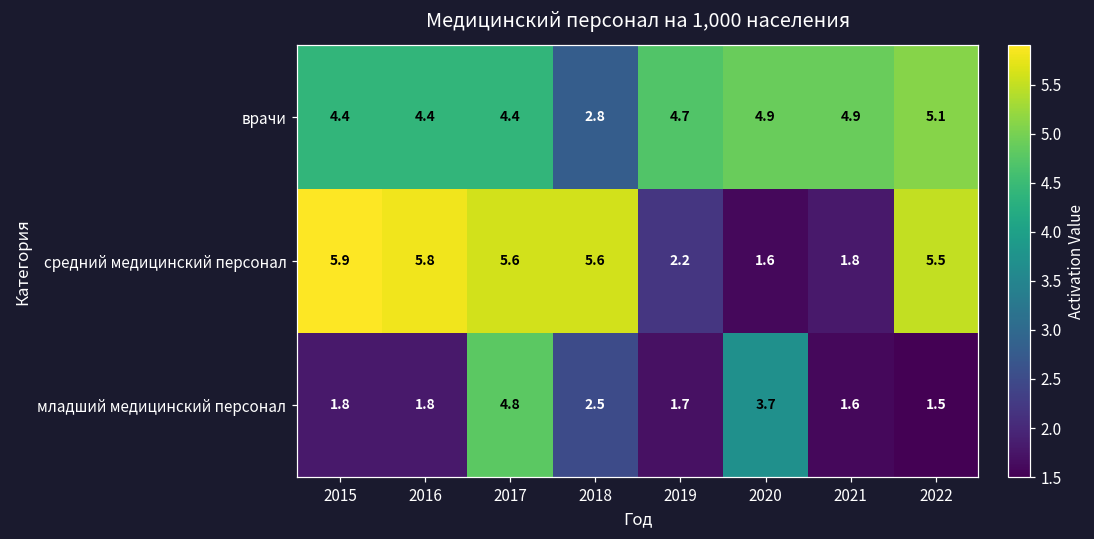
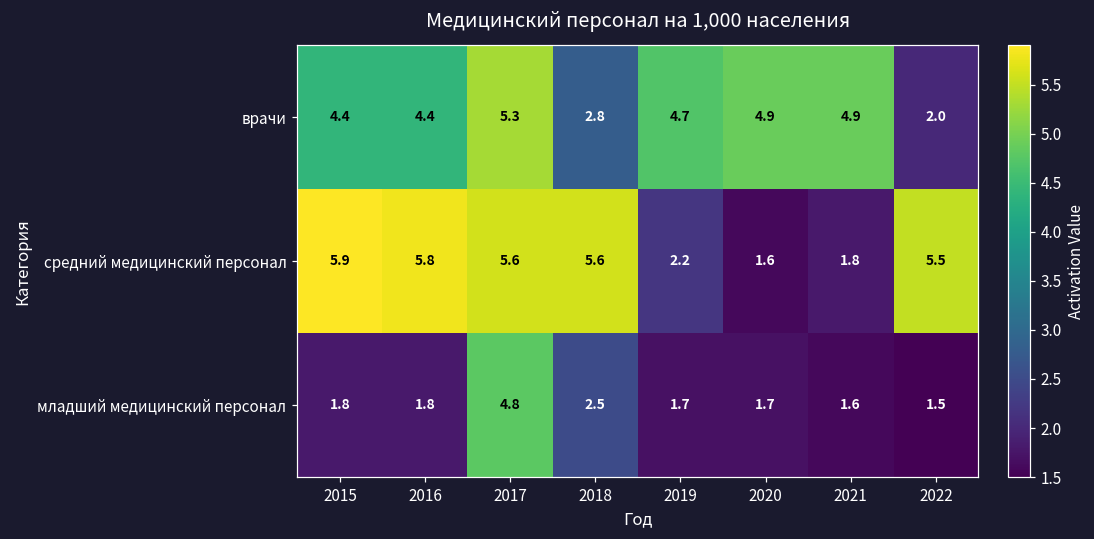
врачи, 2017: 4.4 -> 5.3
врачи, 2022: 5.1 -> 2.0
младший медицинский персонал, 2020: 3.7 -> 1.7
